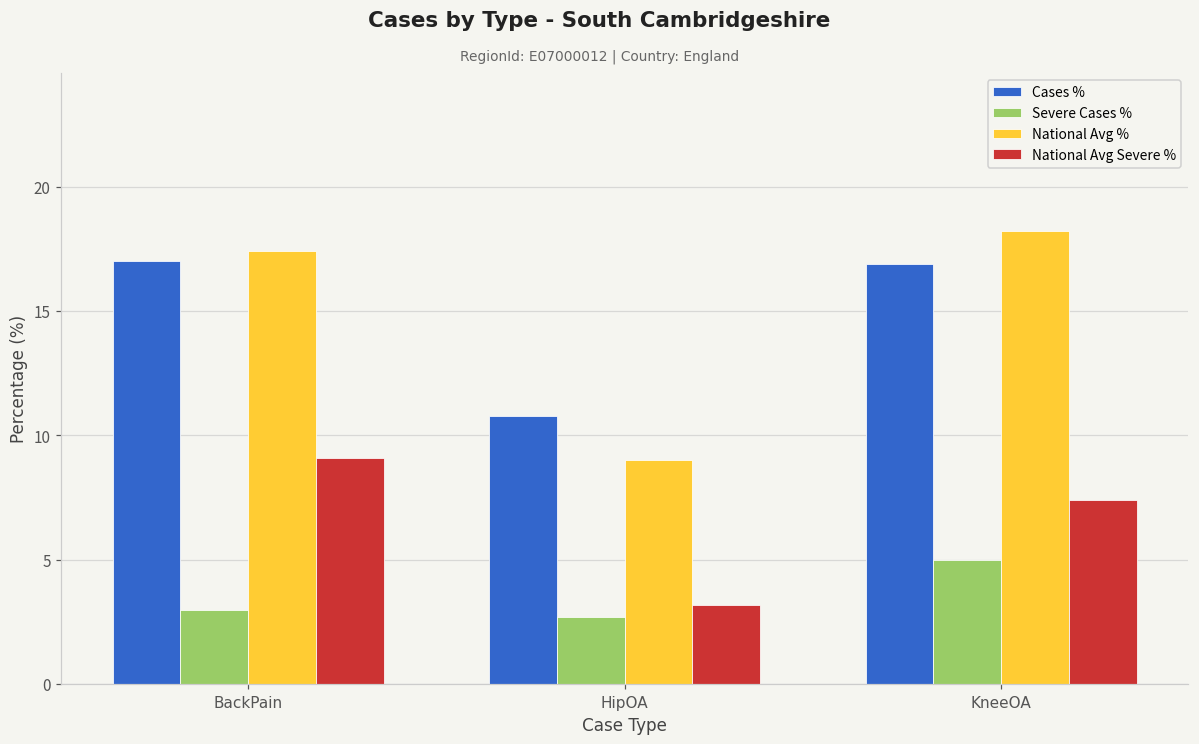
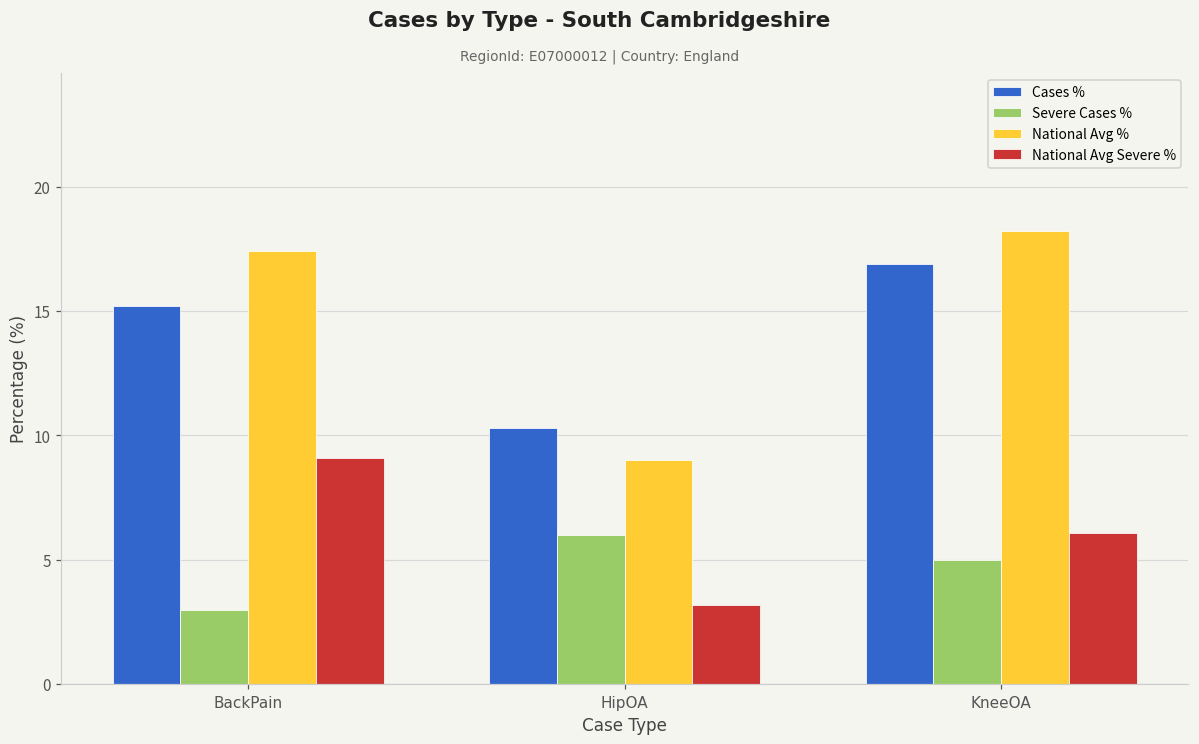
Cases %, BackPain: 17.0 -> 15.2
Cases %, HipOA: 10.8 -> 10.3
Severe Cases %, HipOA: 2.7 -> 6.0
National Avg Severe %, KneeOA: 7.4 -> 6.1
